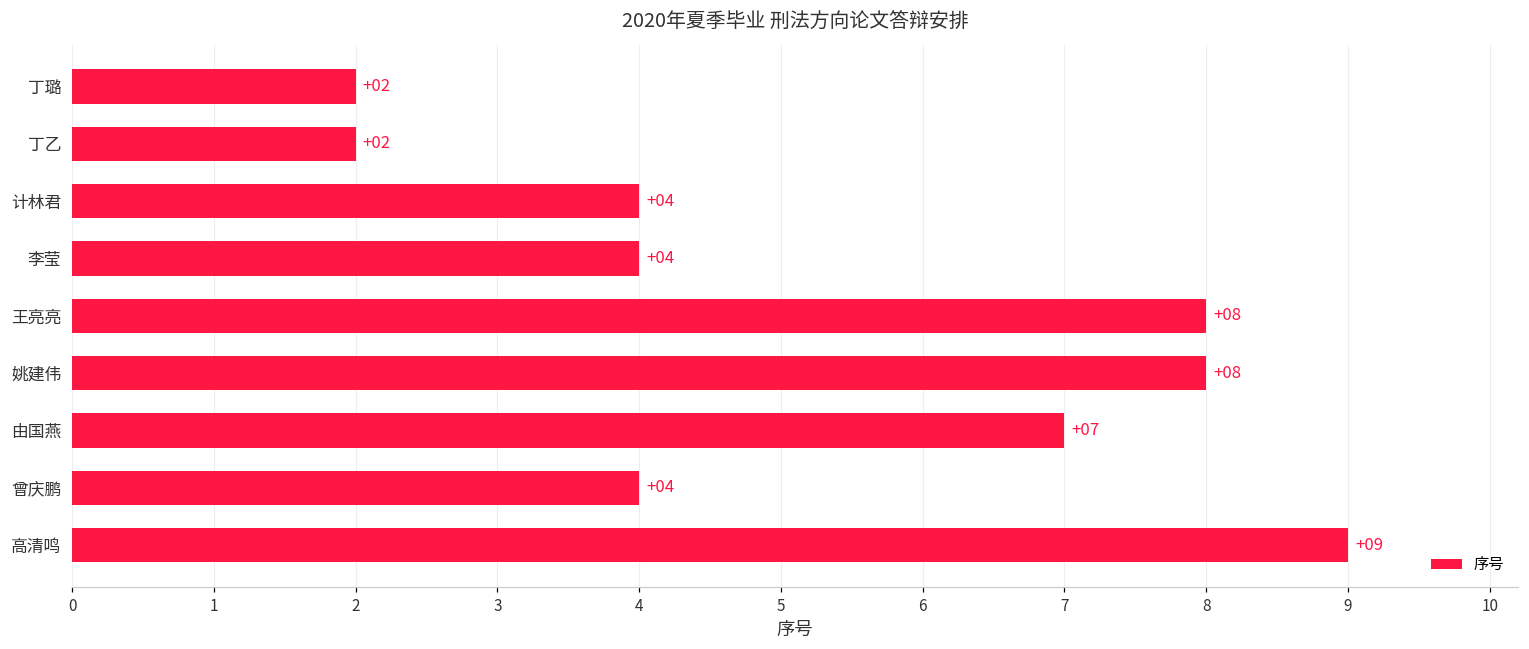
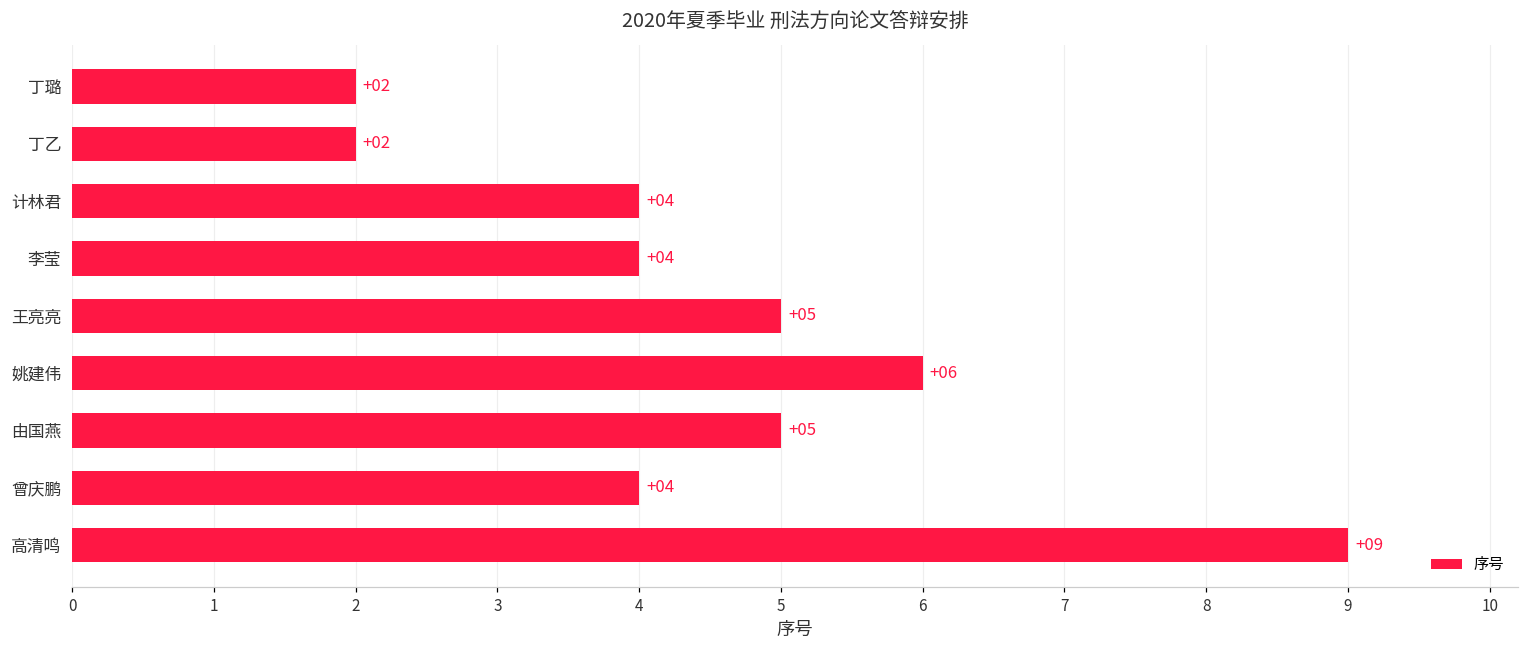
王亮亮: +08 -> +05
姚建伟: +08 -> +06
由国燕: +07 -> +05
